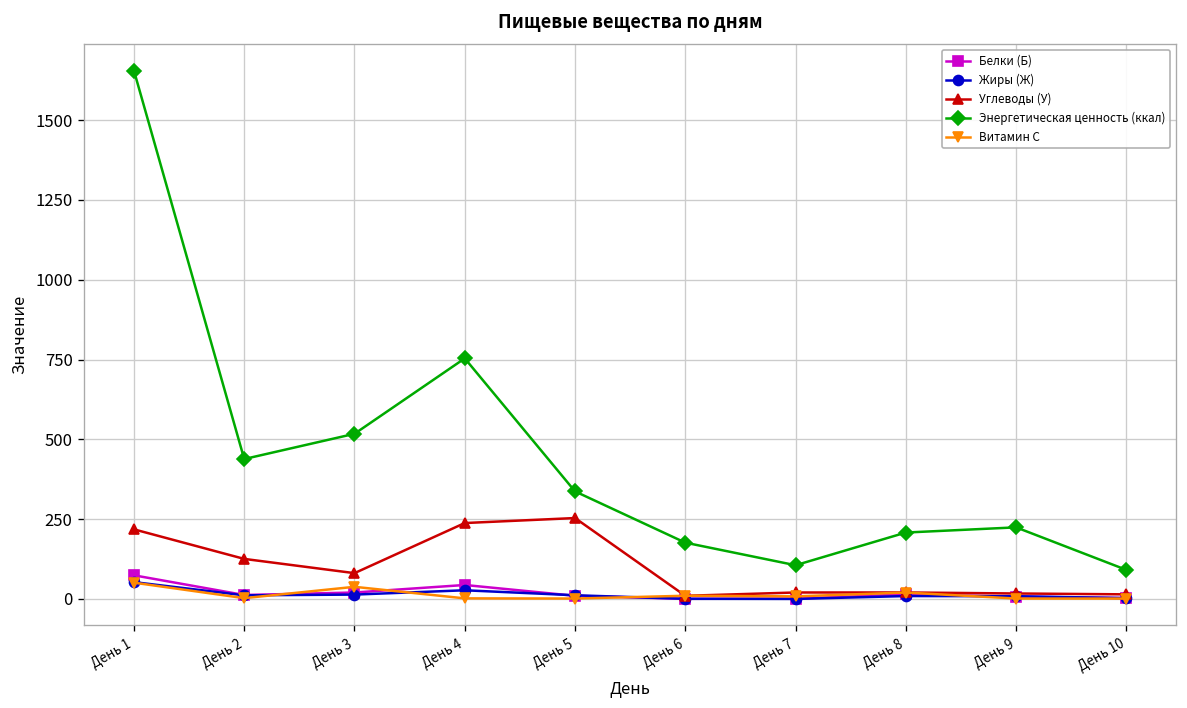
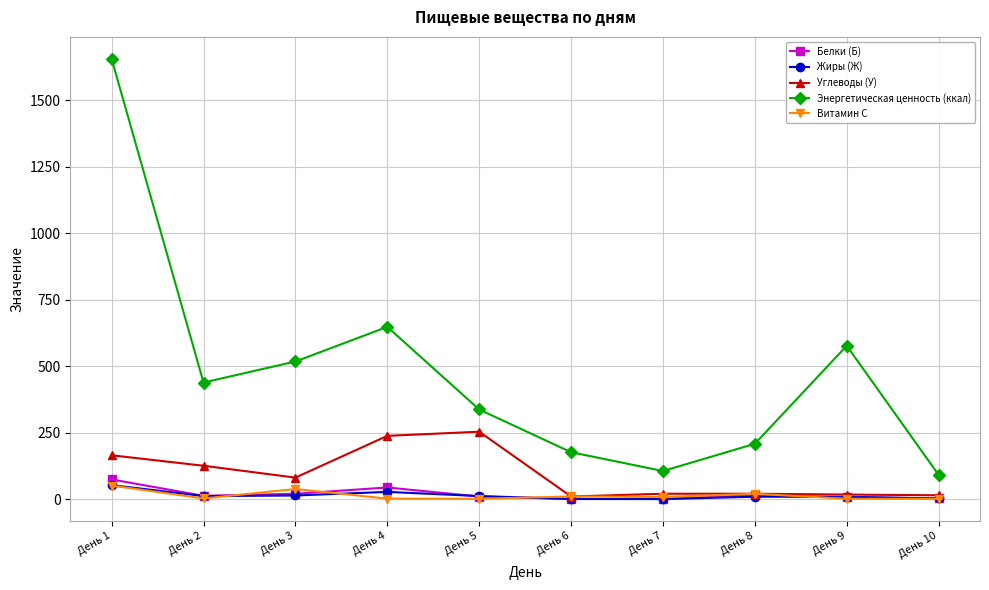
Углеводы (У), День 1: 220 -> 160
Энергетическая ценность (ккал), День 4: 750 -> 650
Энергетическая ценность (ккал), День 9: 220 -> 580
